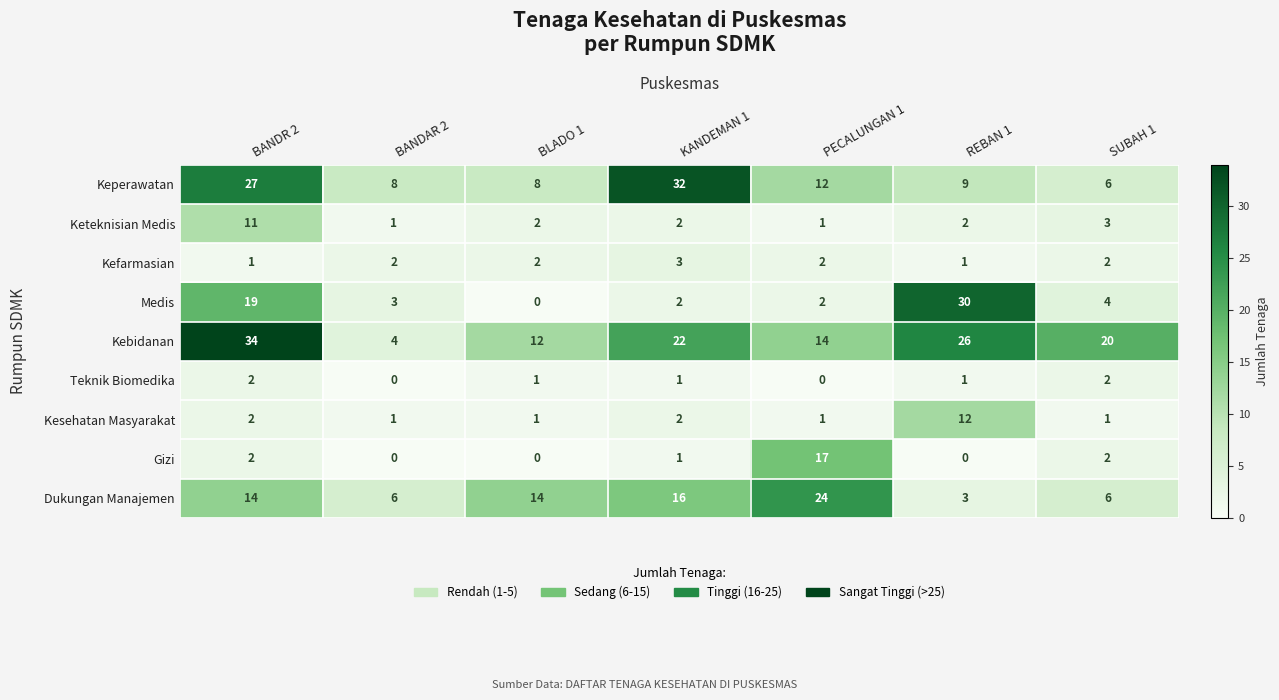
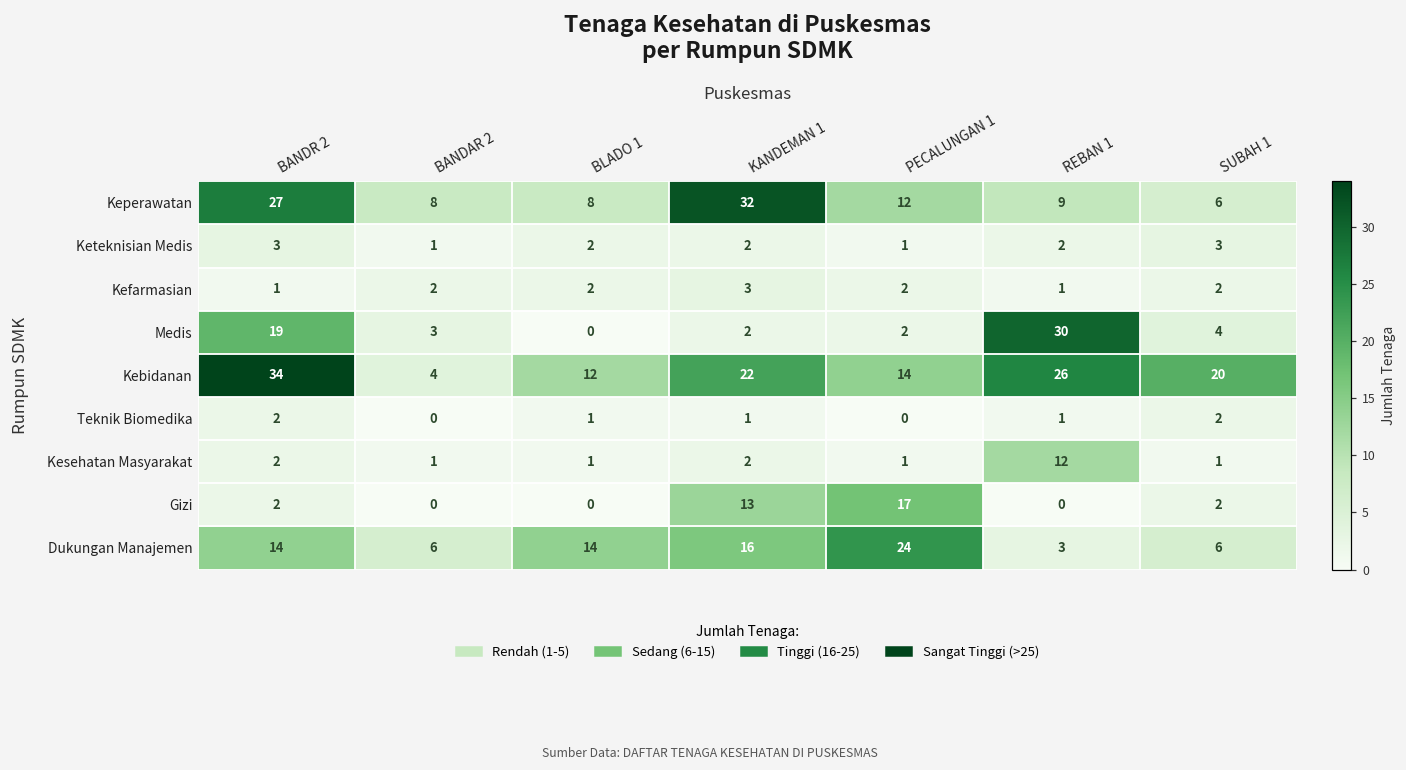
Keteknisian Medis, BANDR 2: 11 -> 3
Gizi, KANDEMAN 1: 1 -> 13
